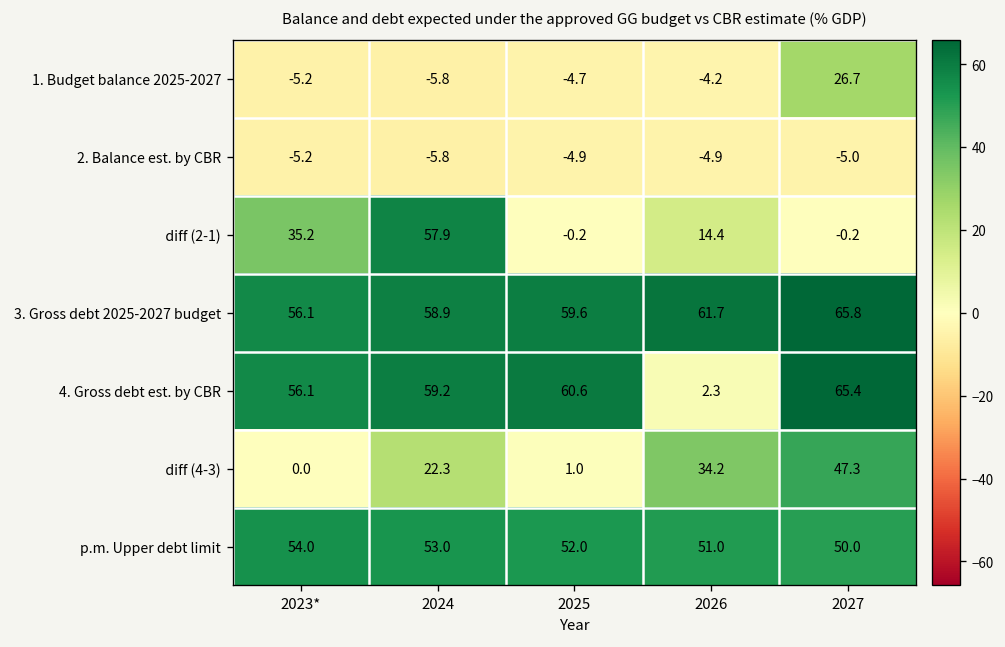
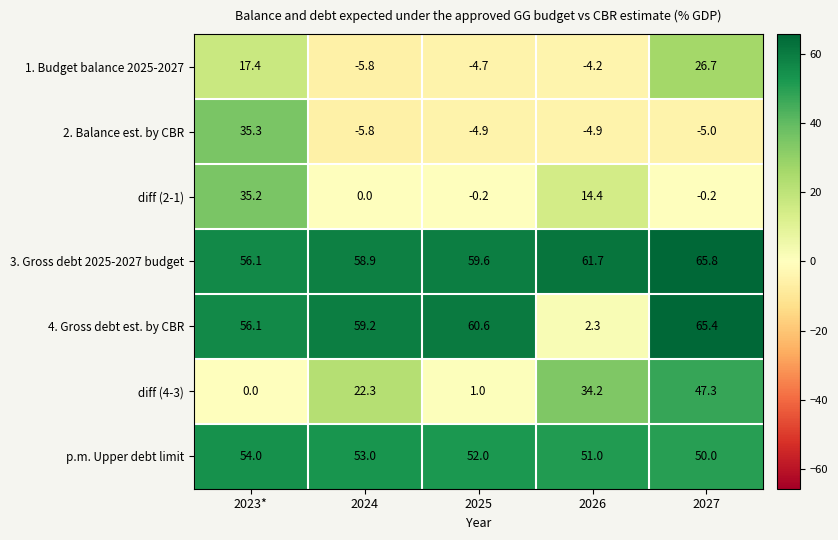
1. Budget balance 2025-2027, 2023*: -5.2 -> 17.4
2. Balance est. by CBR, 2023*: -5.2 -> 35.3
diff (2-1), 2024: 57.9 -> 0.0
